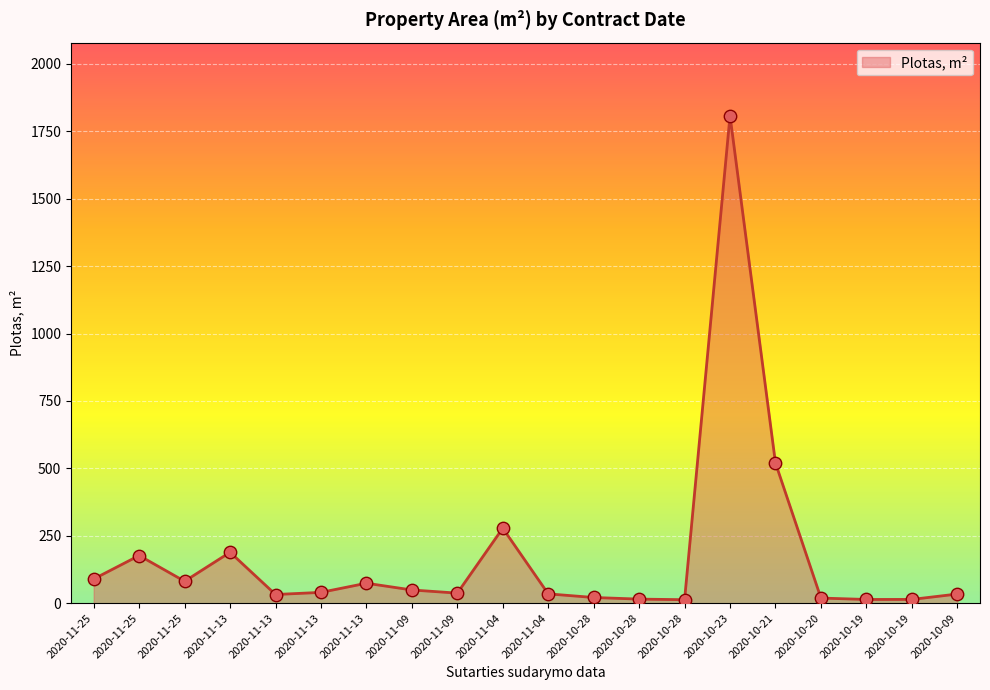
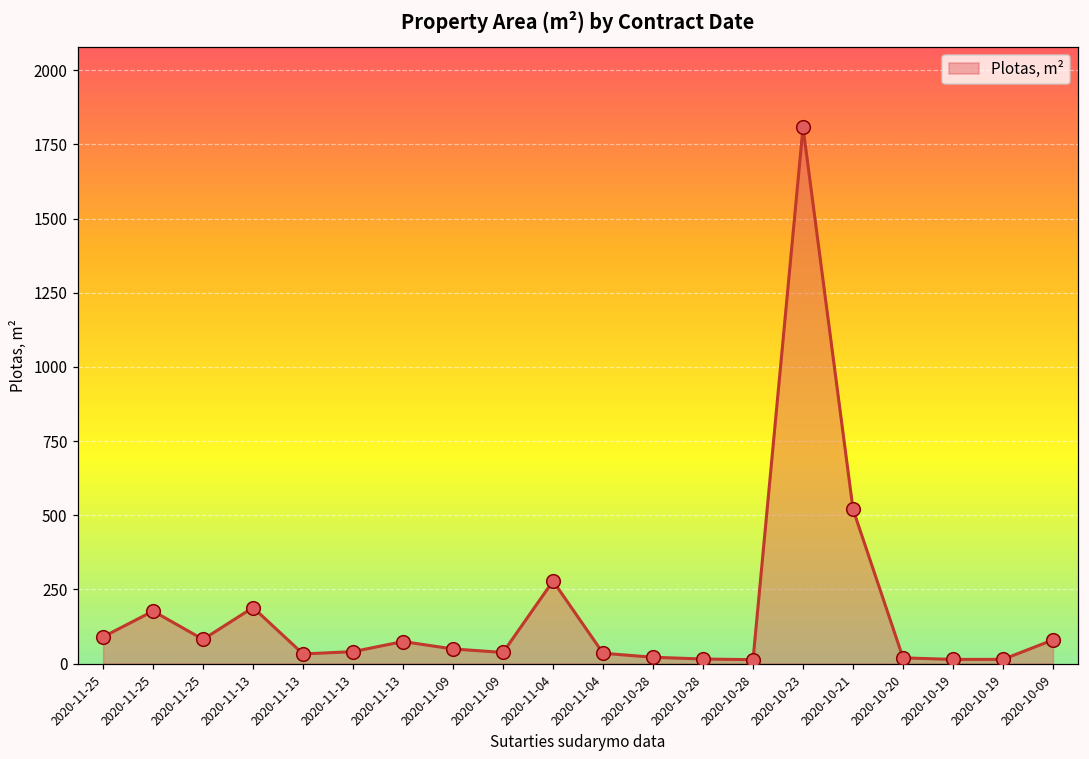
2020-10-09: 30 -> 80
